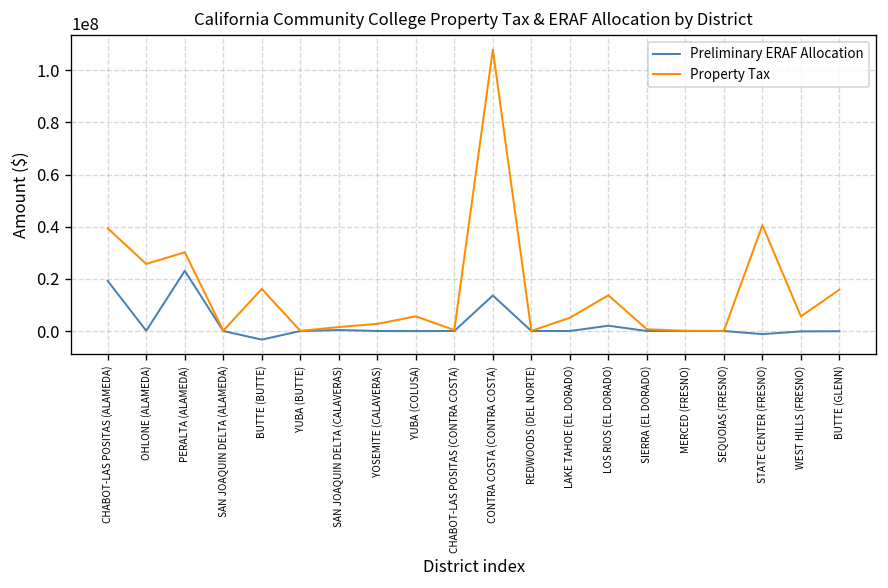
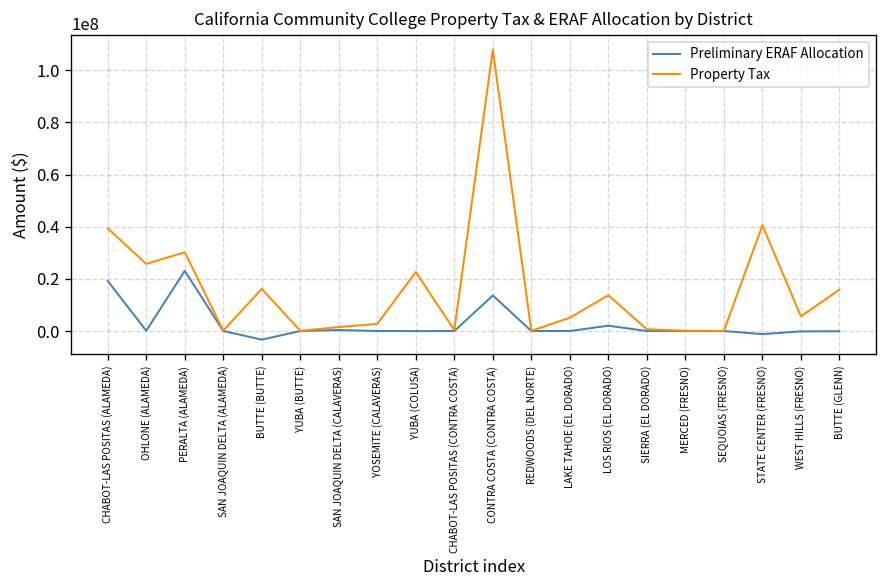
Property Tax, YUBA (COLUSA): 6000000 -> 23000000
